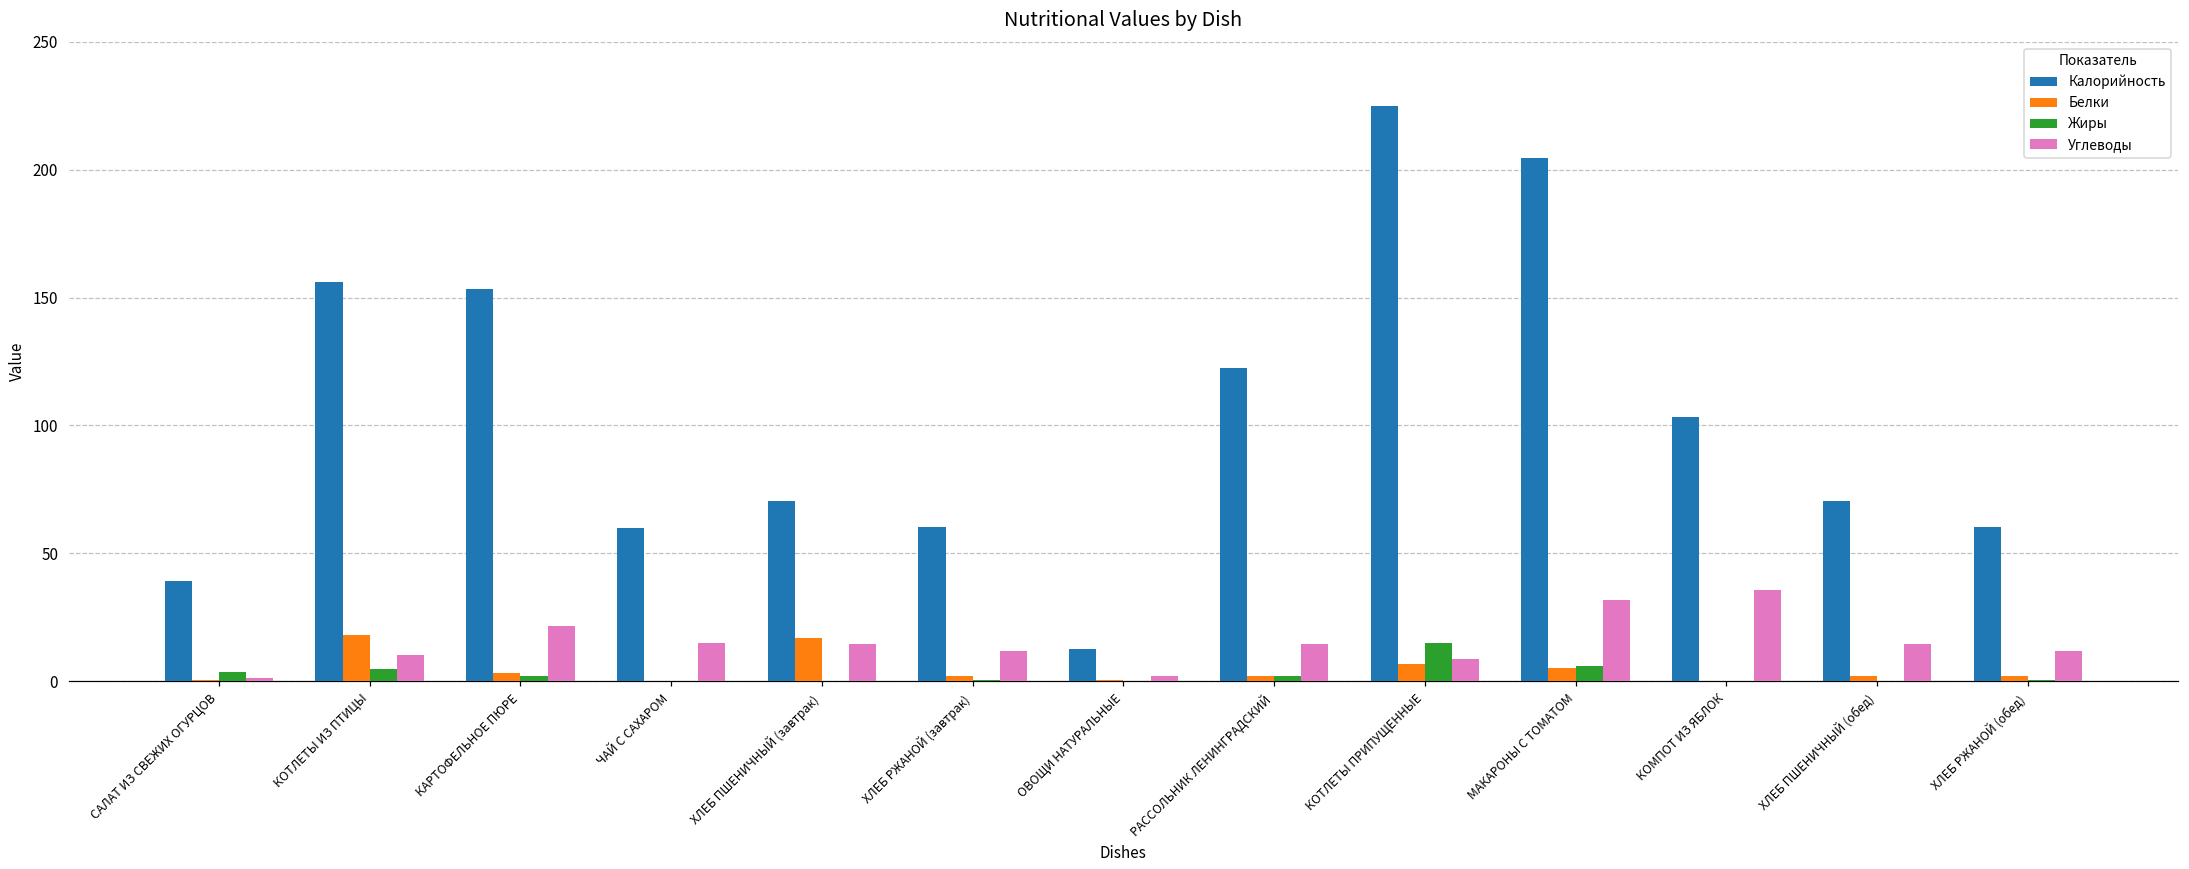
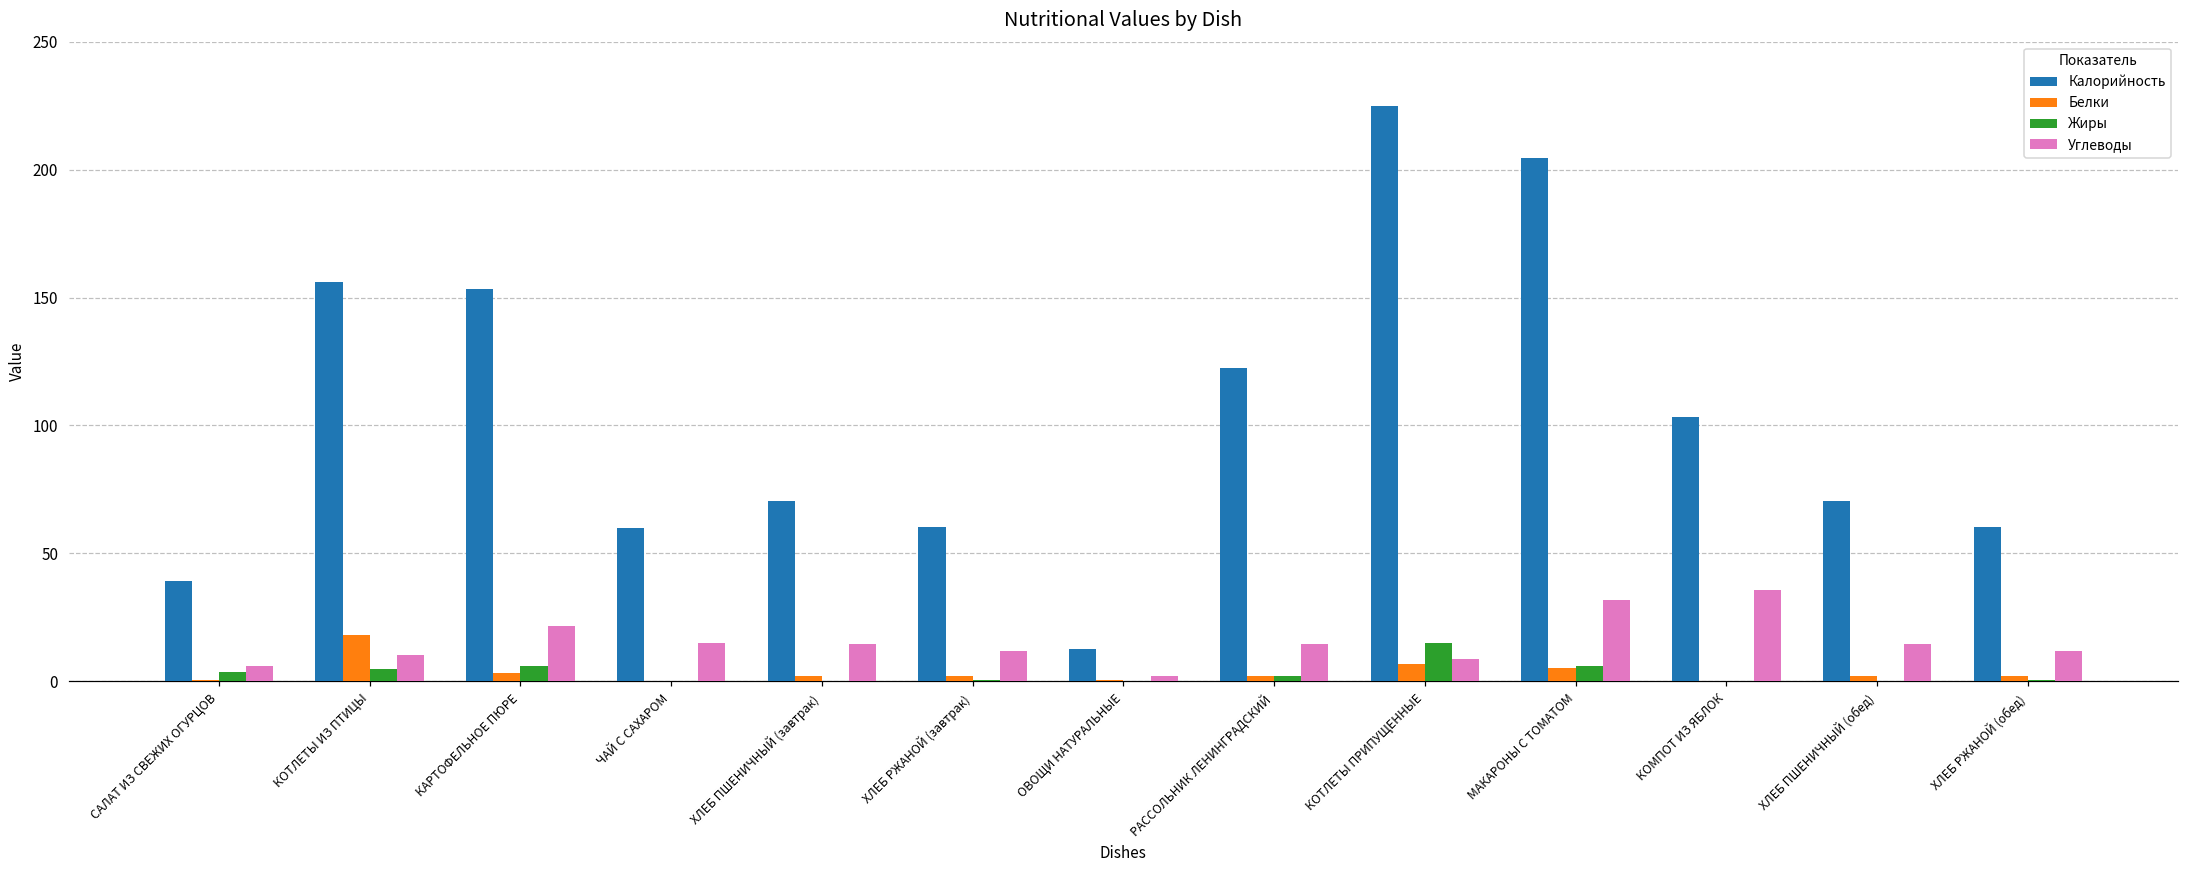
Углеводы, САЛАТ ИЗ СВЕЖИХ ОГУРЦОВ: 1 -> 6
Жиры, КАРТОФЕЛЬНОЕ ПЮРЕ: 2 -> 6
Белки, ХЛЕБ ПШЕНИЧНЫЙ (завтрак): 17 -> 2
